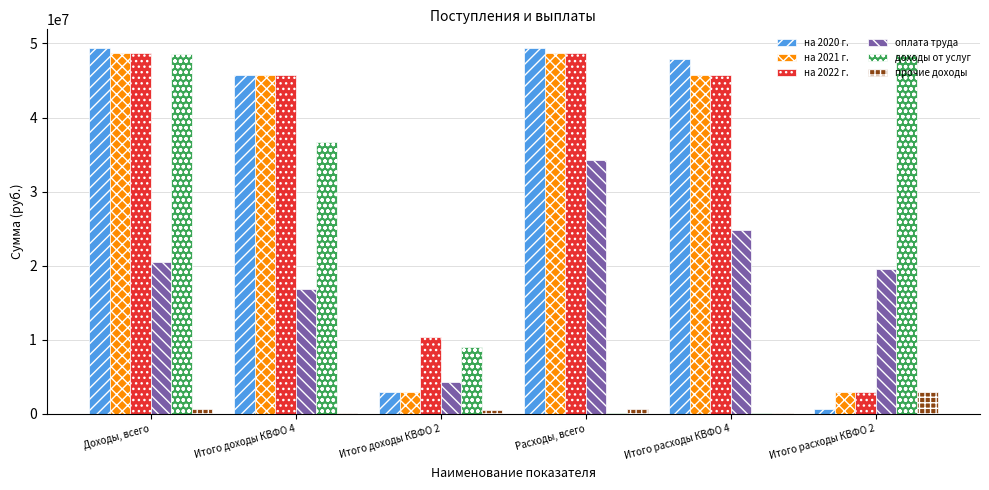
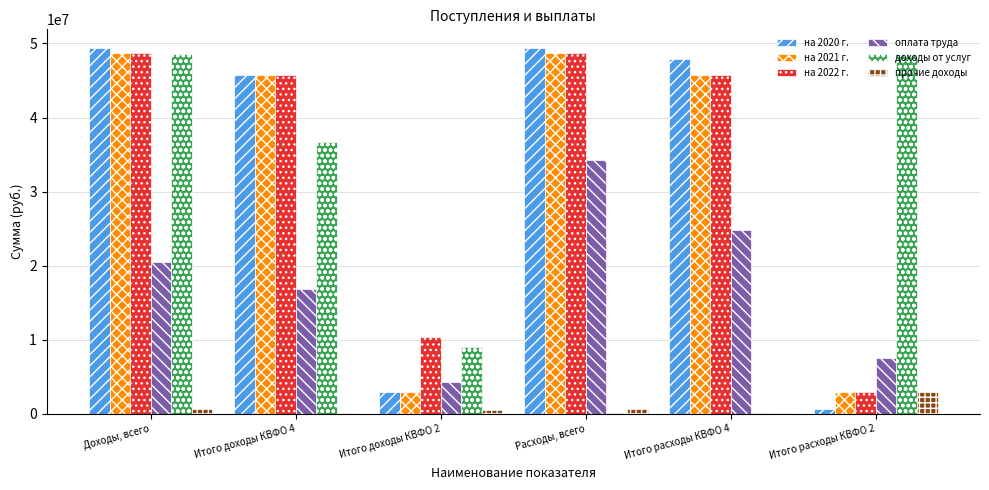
оплата труда, Итого расходы КВФО 2: 20000000 -> 7000000
